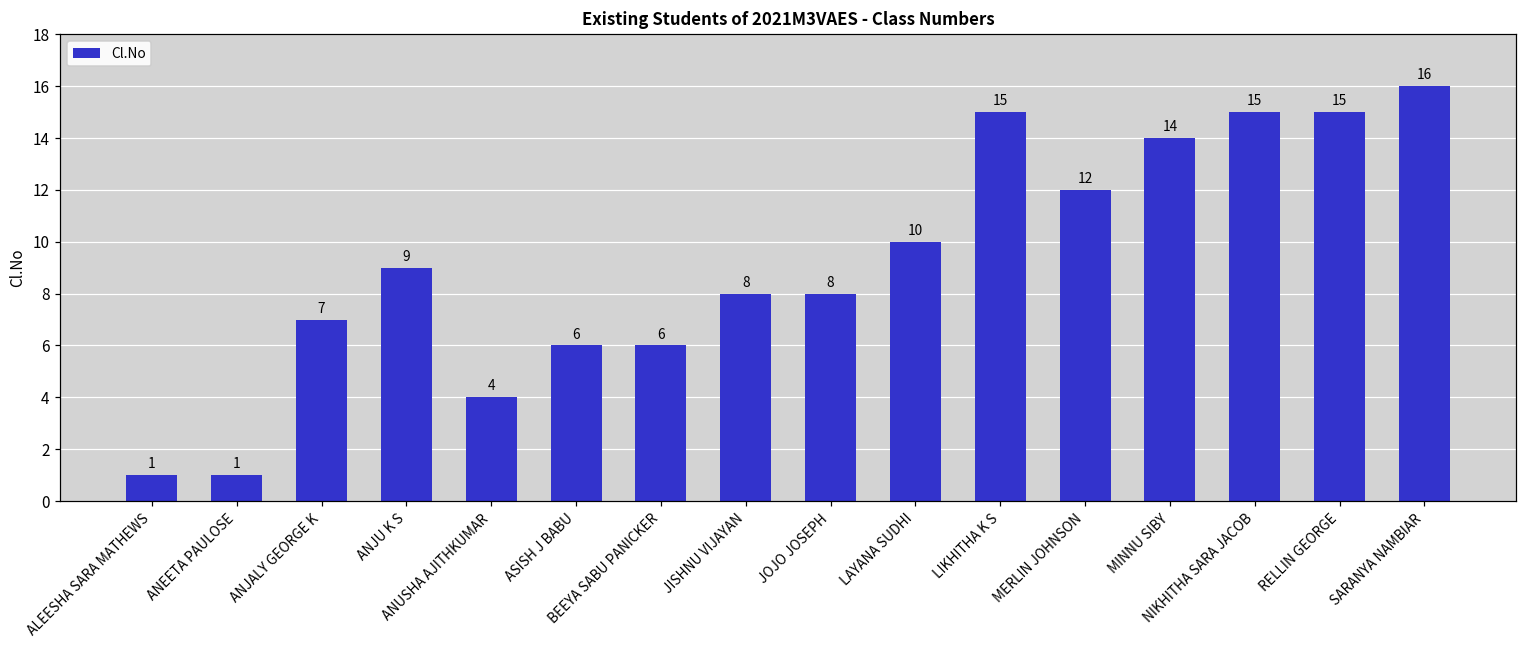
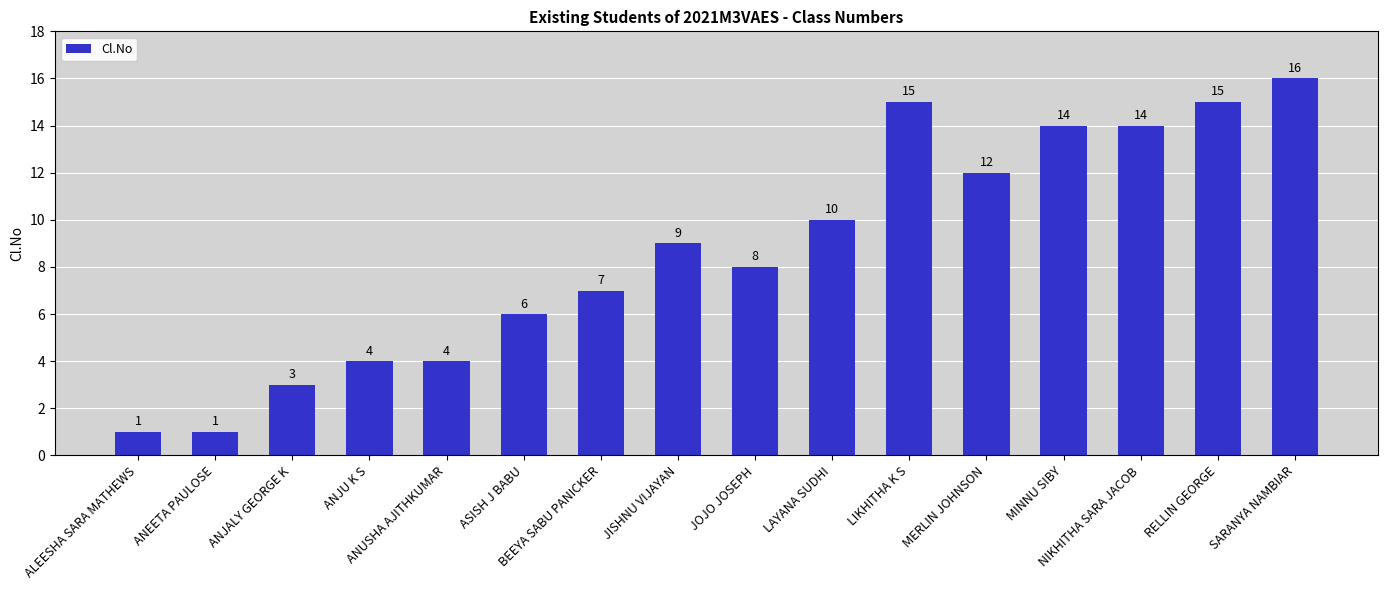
ANJALY GEORGE K: 7 -> 3
ANJU K S: 9 -> 4
BEEYA SABU PANICKER: 6 -> 7
JISHNU VIJAYAN: 8 -> 9
NIKHITHA SARA JACOB: 15 -> 14
